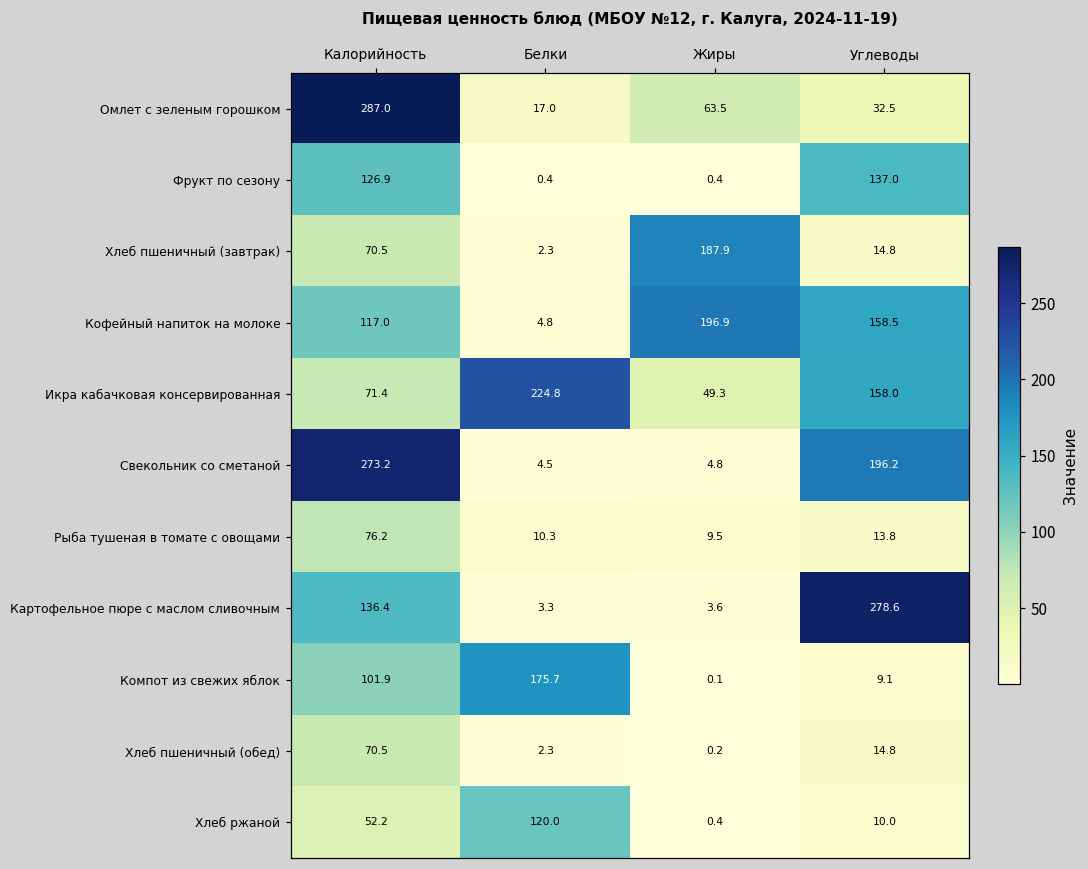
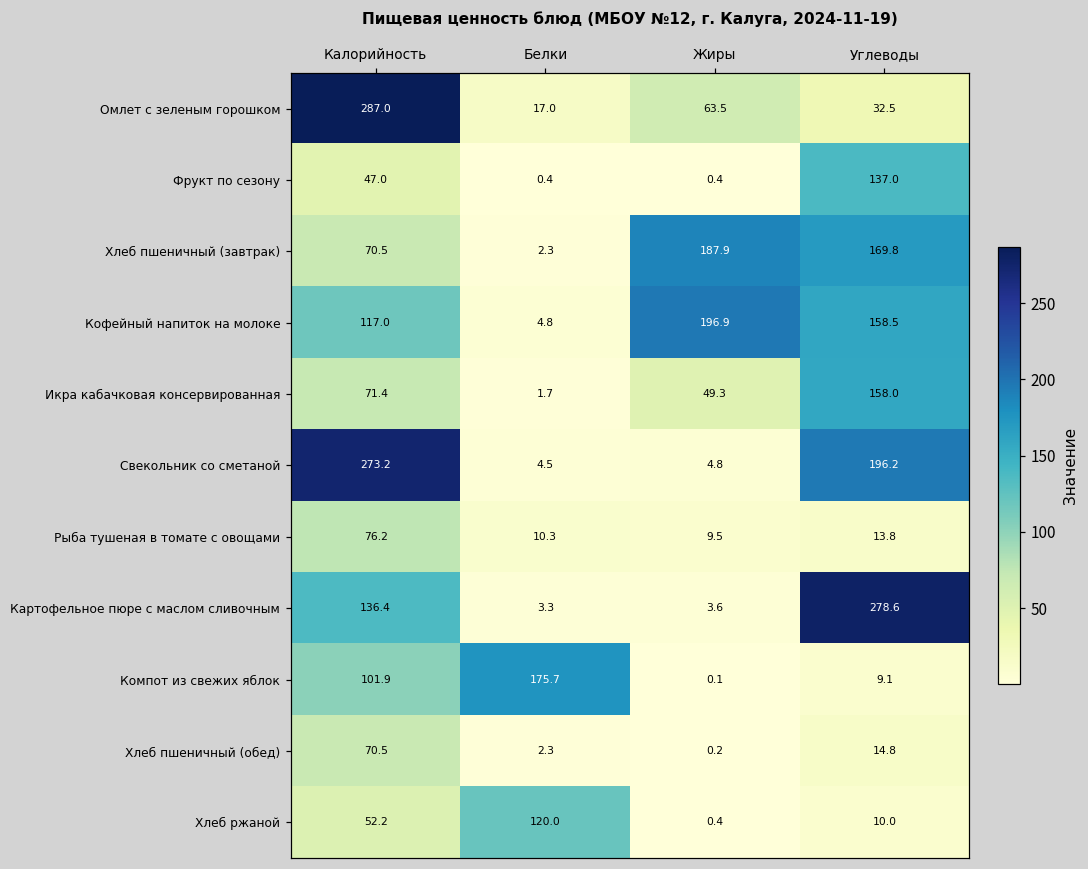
Фрукт по сезону, Калорийность: 126.9 -> 47.0
Хлеб пшеничный (завтрак), Углеводы: 14.8 -> 169.8
Икра кабачковая консервированная, Белки: 224.8 -> 1.7
